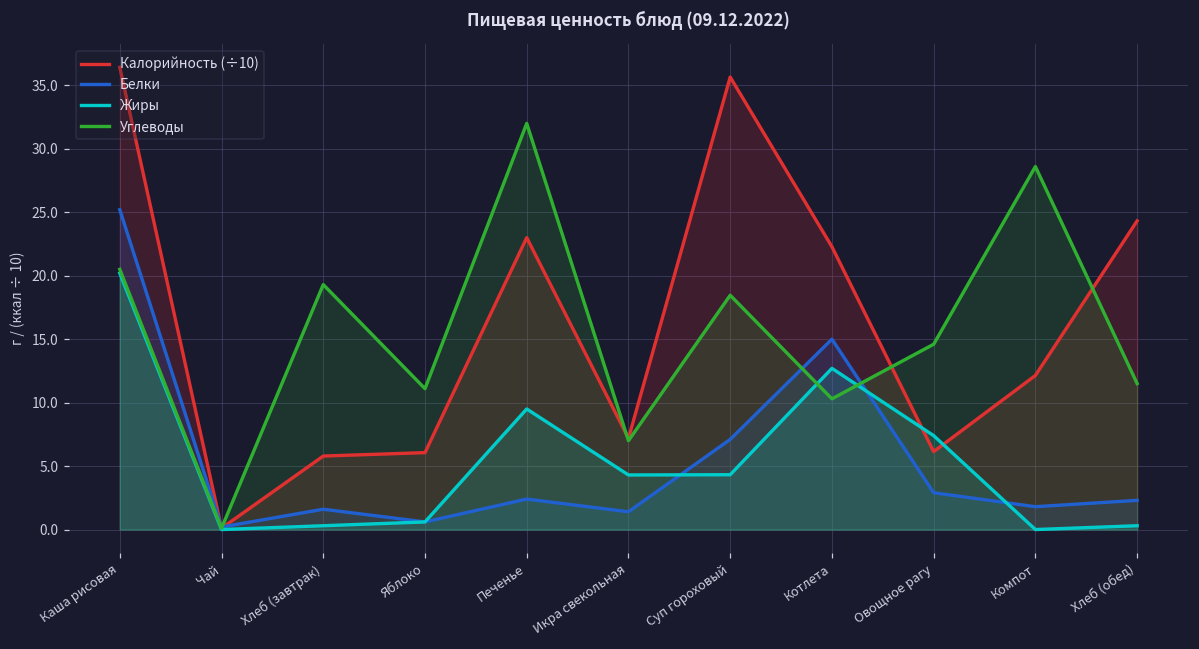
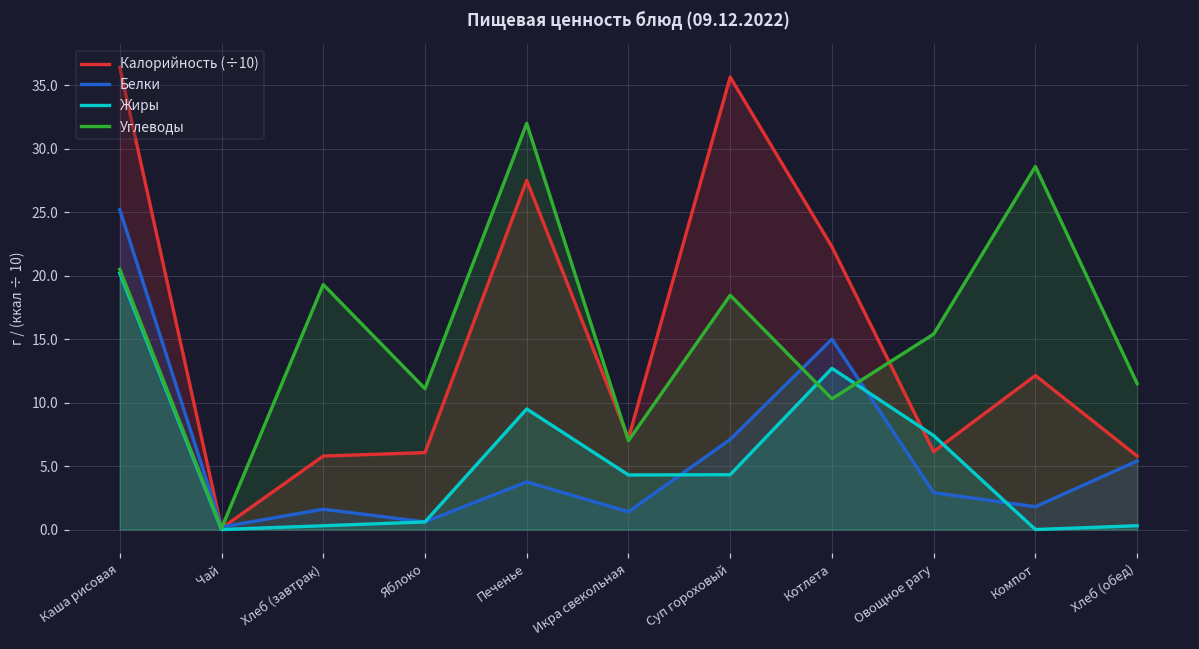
Калорийность (÷10), Печенье: 23.0 -> 27.5
Белки, Печенье: 2.4 -> 3.8
Углеводы, Овощное рагу: 14.6 -> 15.4
Калорийность (÷10), Хлеб (обед): 24.3 -> 5.8
Белки, Хлеб (обед): 2.3 -> 5.4
